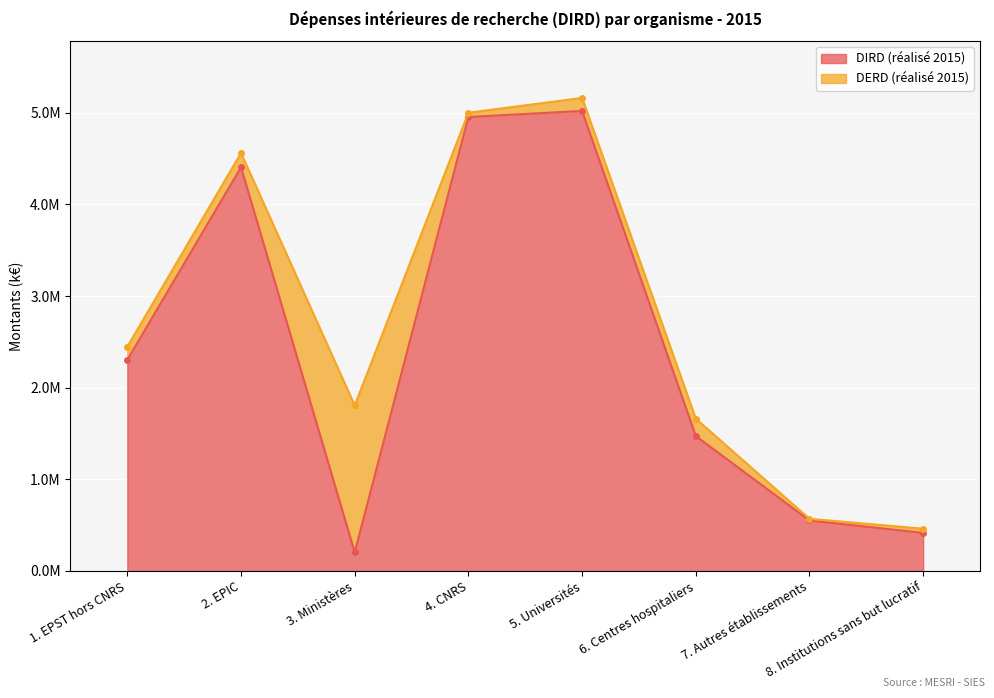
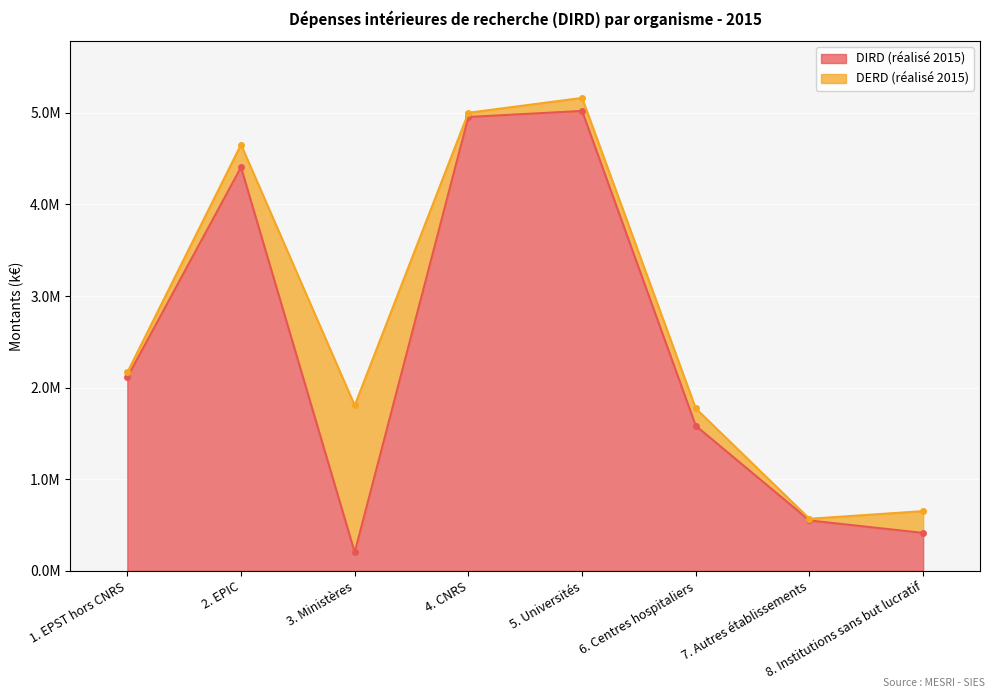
DIRD (réalisé 2015), 1. EPST hors CNRS: 2300000 -> 2100000
DERD (réalisé 2015), 1. EPST hors CNRS: 140000 -> 50000
DERD (réalisé 2015), 2. EPIC: 160000 -> 250000
DIRD (réalisé 2015), 6. Centres hospitaliers: 1500000 -> 1600000
DERD (réalisé 2015), 8. Institutions sans but lucratif: 0 -> 200000
